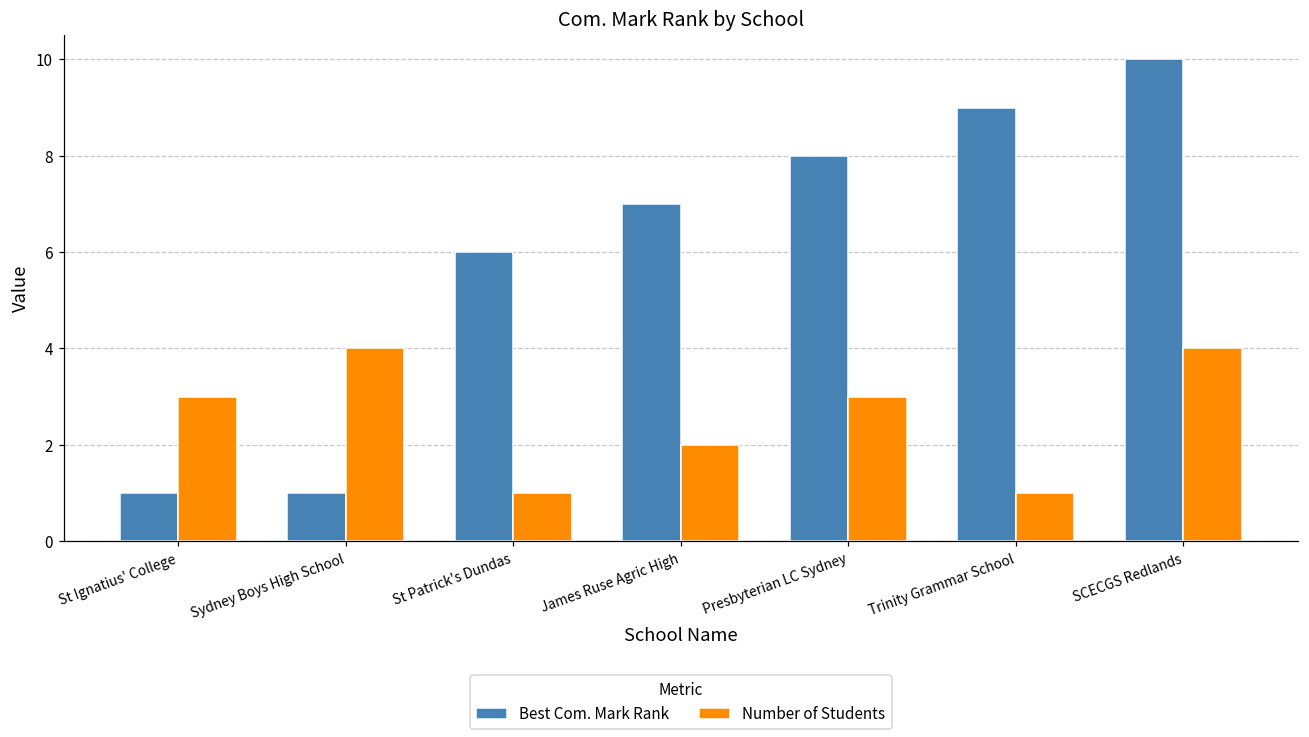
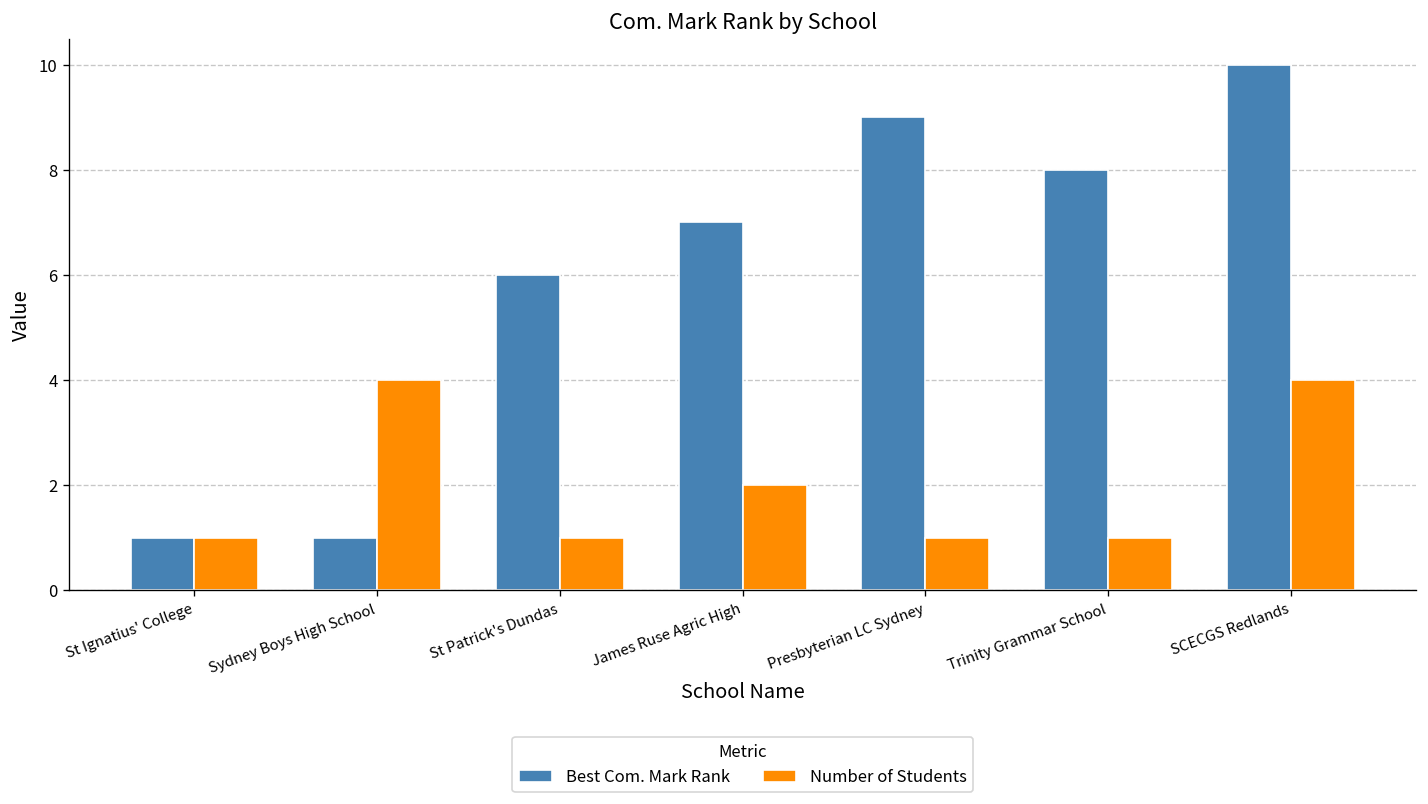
Number of Students, St Ignatius' College: 3 -> 1
Best Com. Mark Rank, Presbyterian LC Sydney: 8 -> 9
Number of Students, Presbyterian LC Sydney: 3 -> 1
Best Com. Mark Rank, Trinity Grammar School: 9 -> 8
